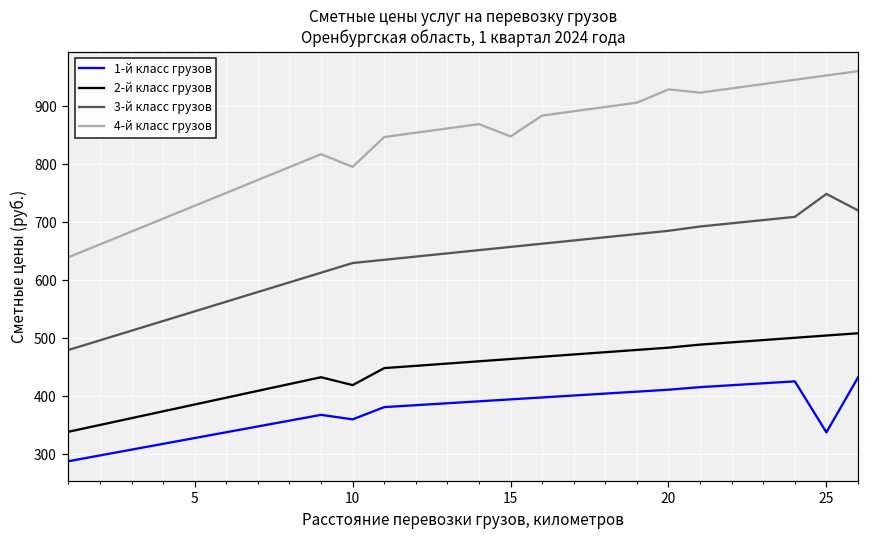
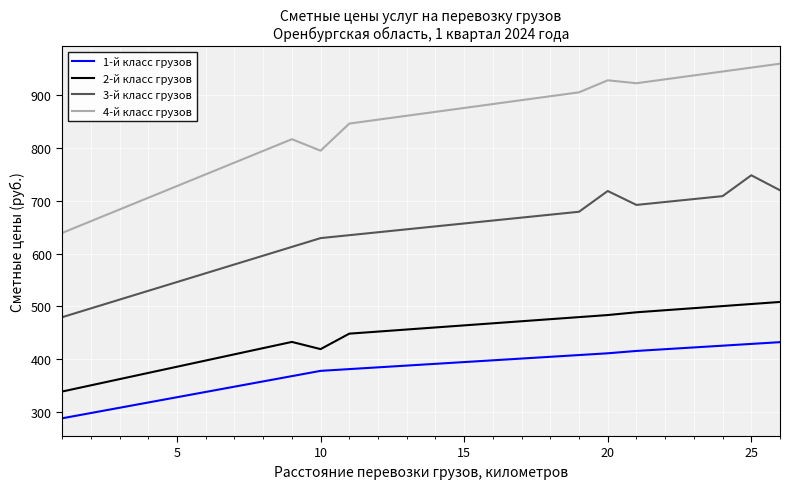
1-й класс грузов, 10: 360 -> 380
4-й класс грузов, 15: 850 -> 880
3-й класс грузов, 20: 680 -> 720
1-й класс грузов, 25: 340 -> 430
